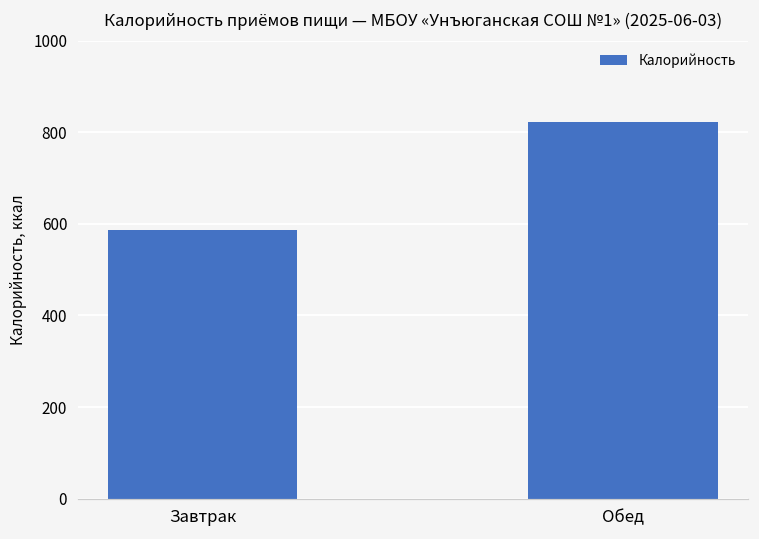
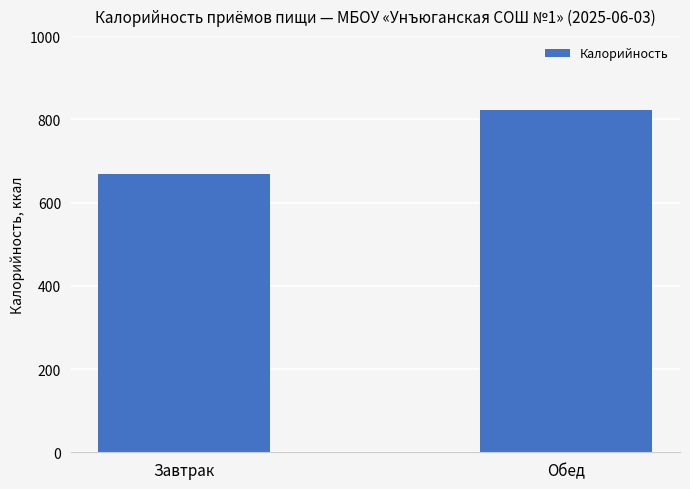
Завтрак: 590 -> 670
